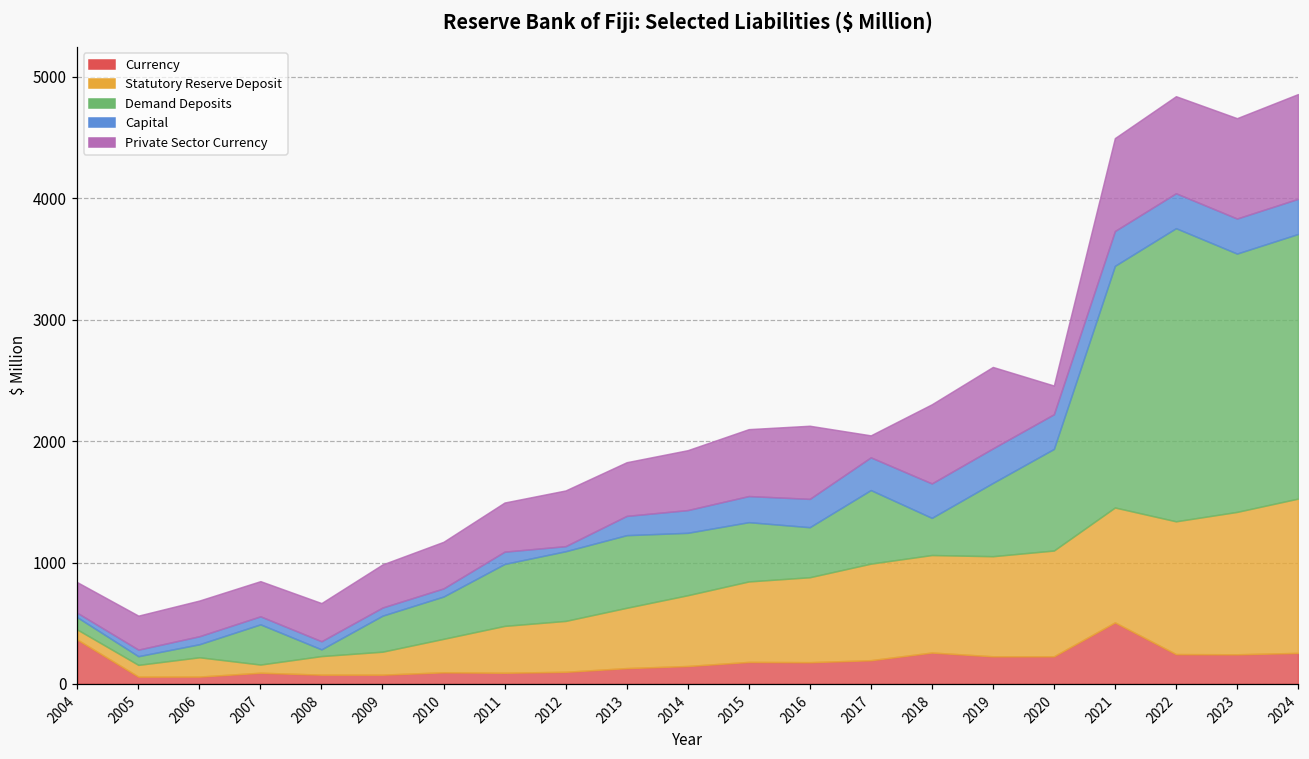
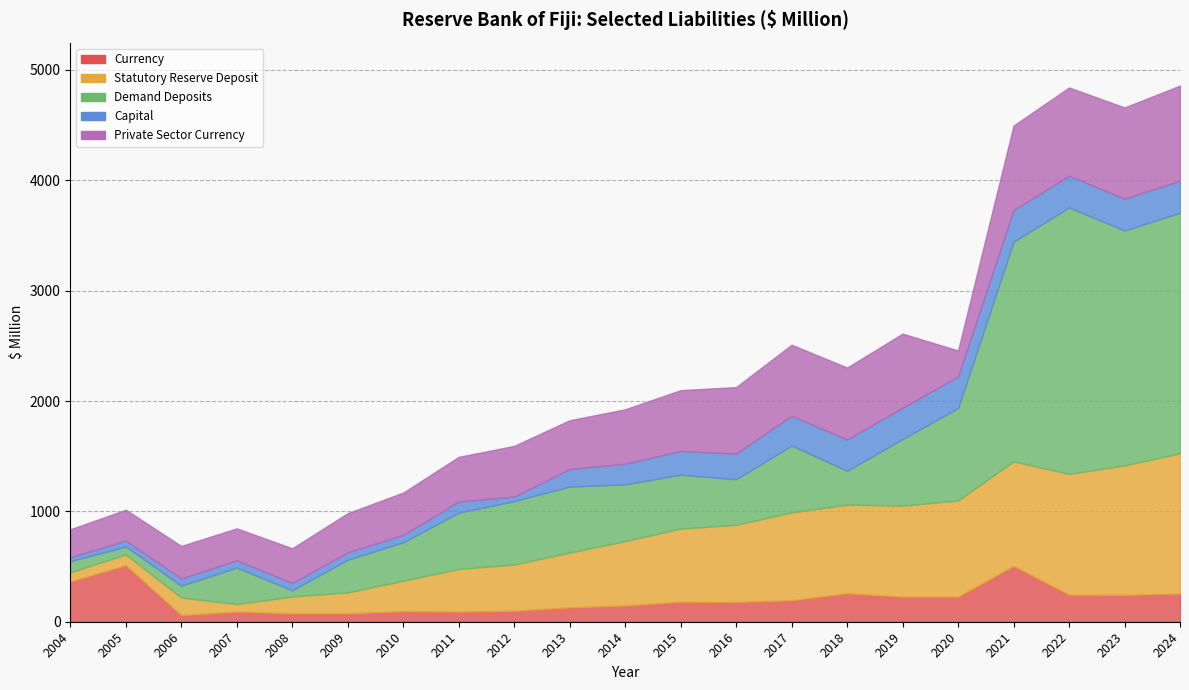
Currency, 2005: 60 -> 510
Private Sector Currency, 2017: 180 -> 640
